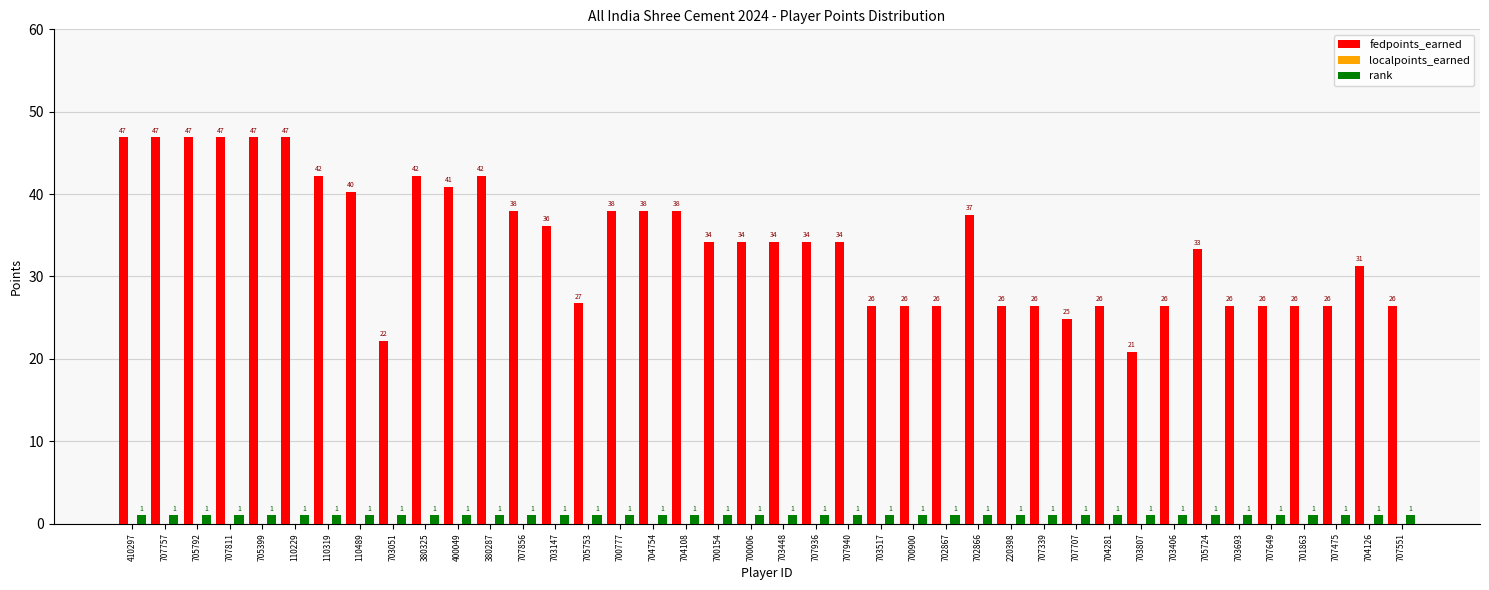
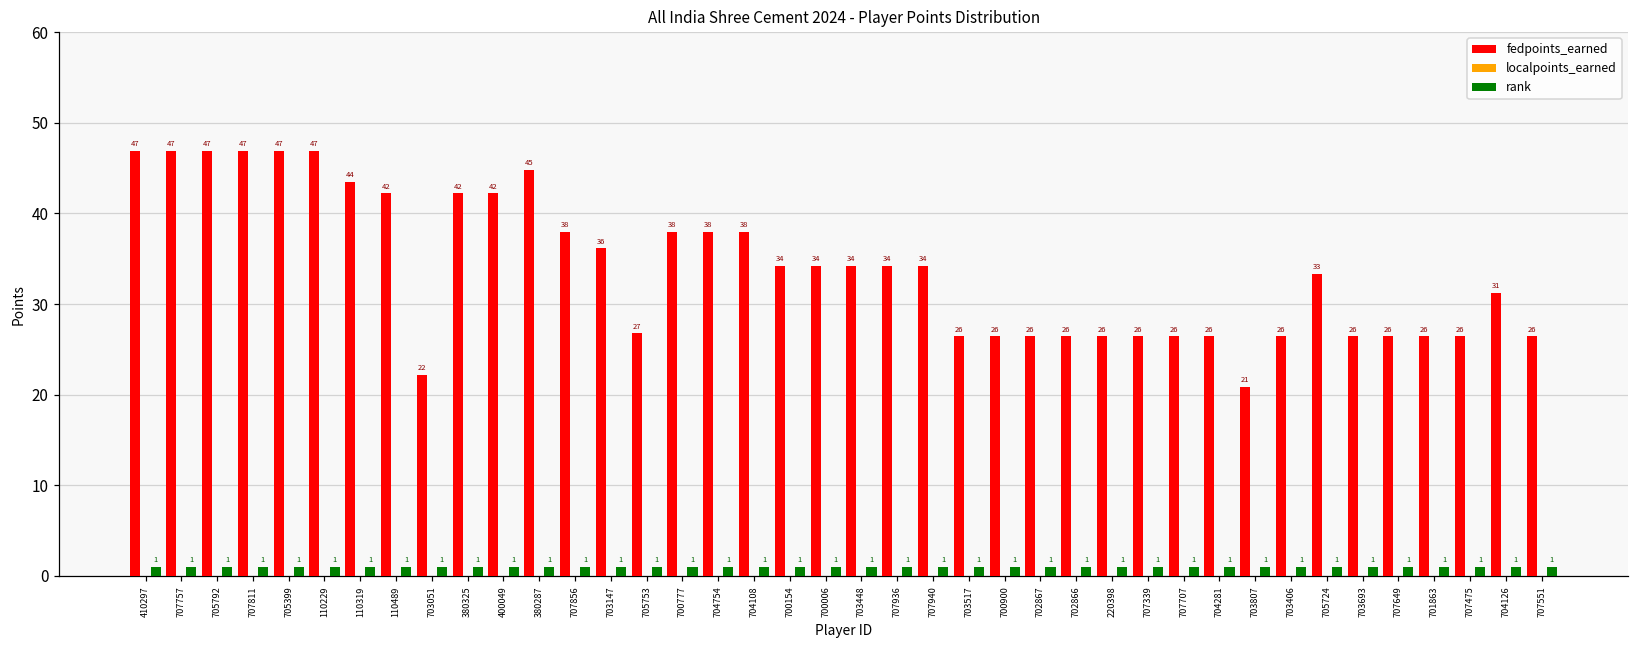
fedpoints_earned, 110319: 42 -> 44
fedpoints_earned, 110489: 40 -> 42
fedpoints_earned, 400049: 41 -> 42
fedpoints_earned, 380287: 42 -> 45
fedpoints_earned, 702866: 37 -> 26
fedpoints_earned, 707707: 25 -> 26
